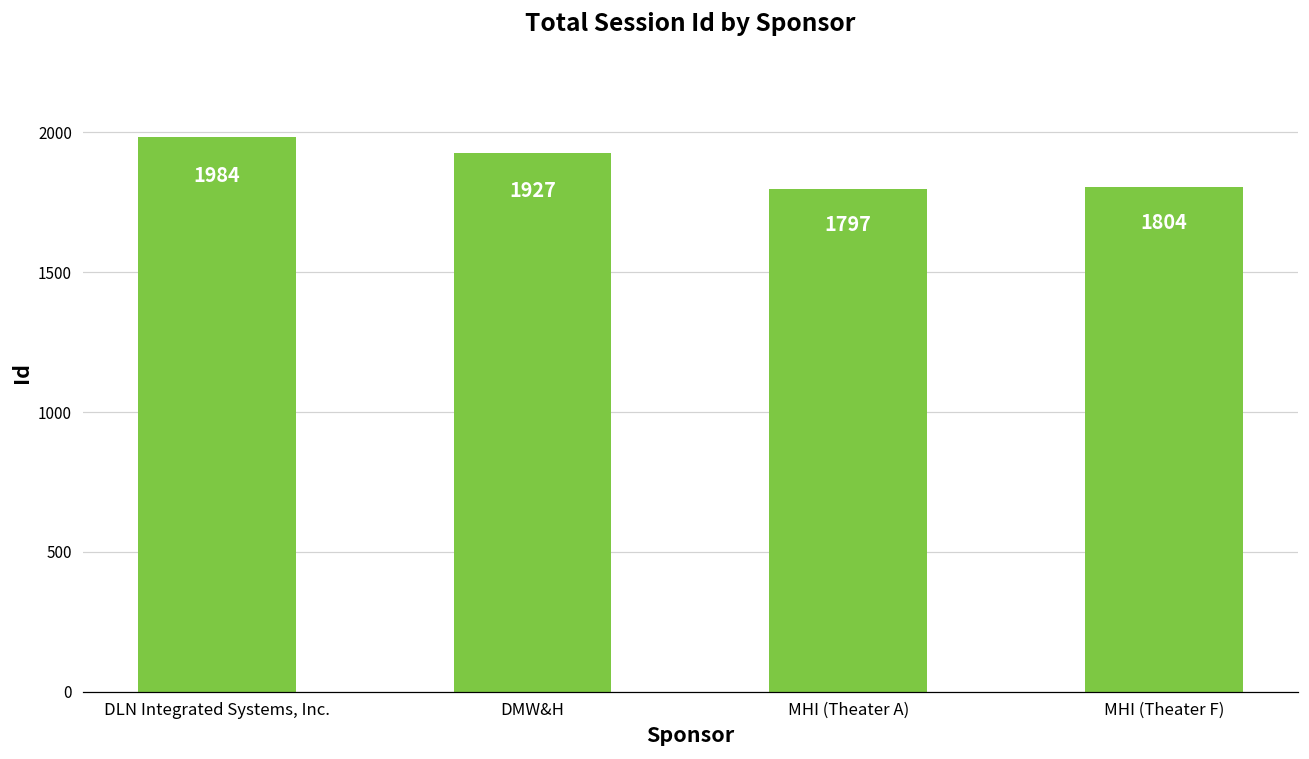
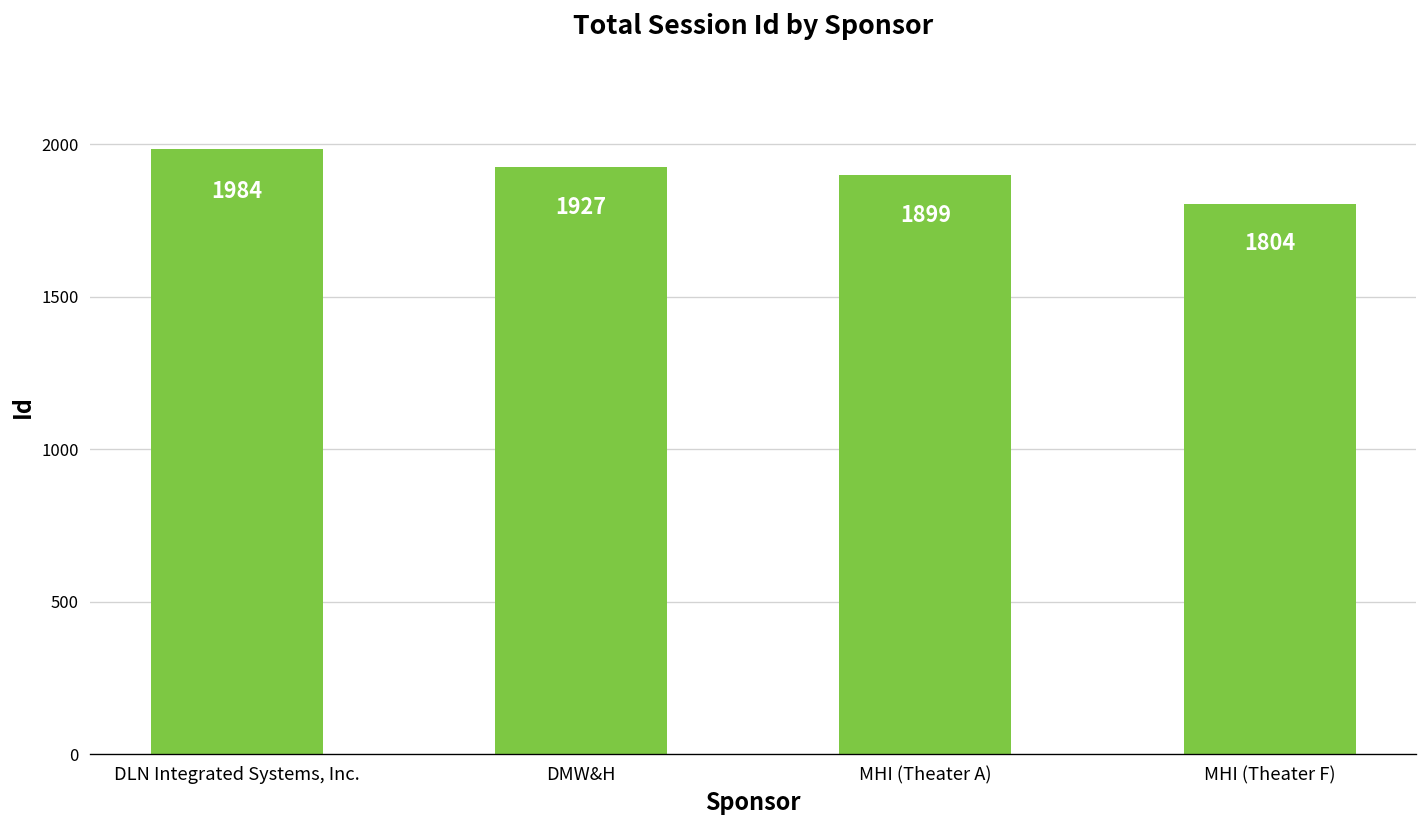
MHI (Theater A): 1797 -> 1899
